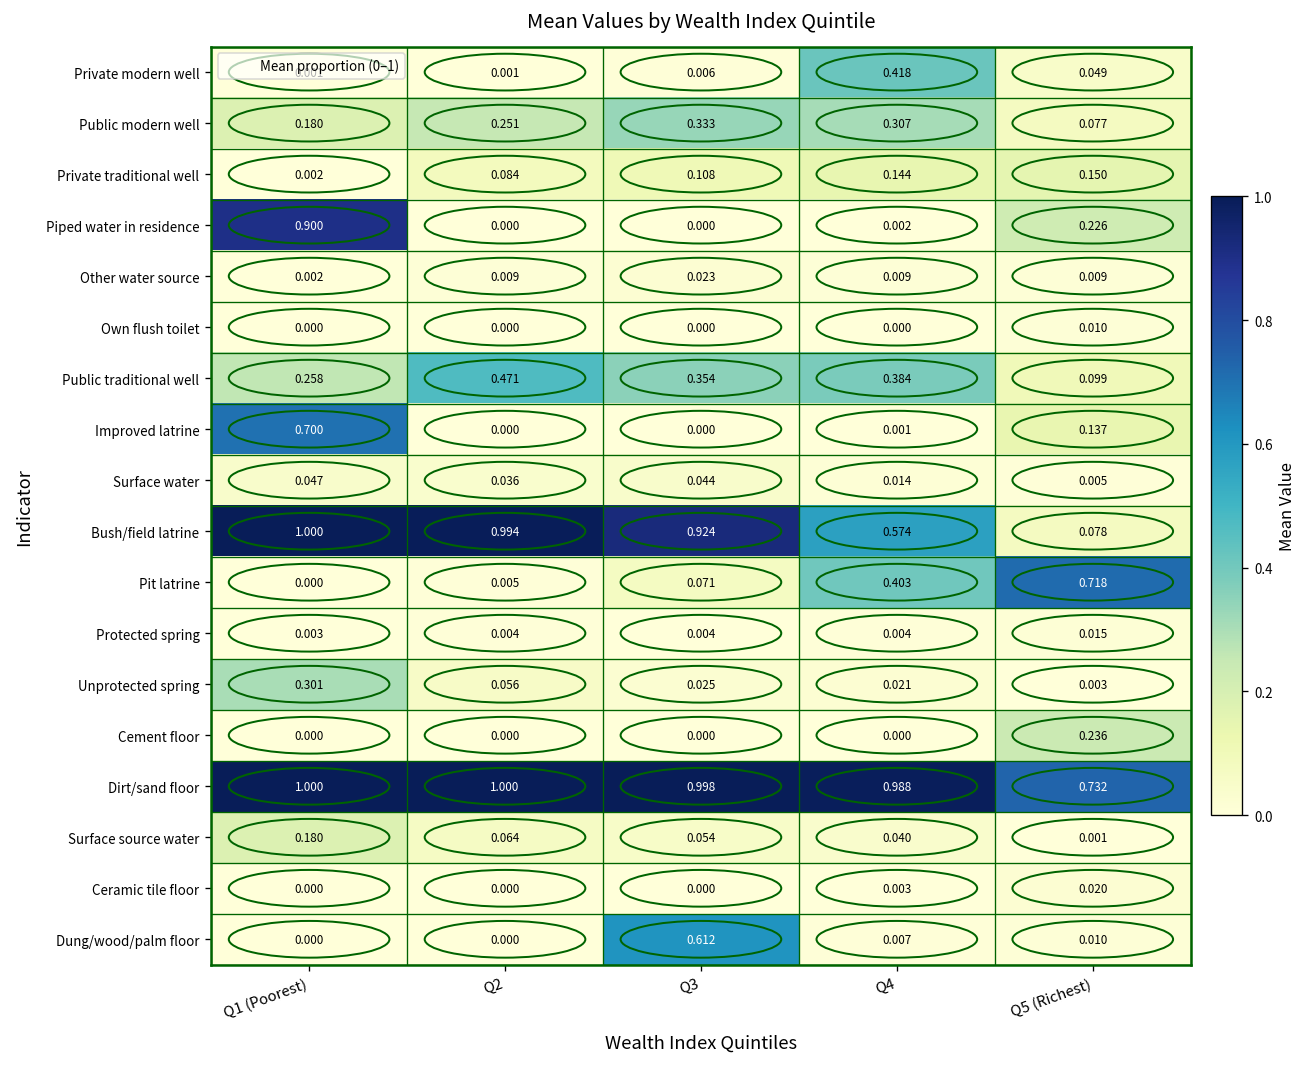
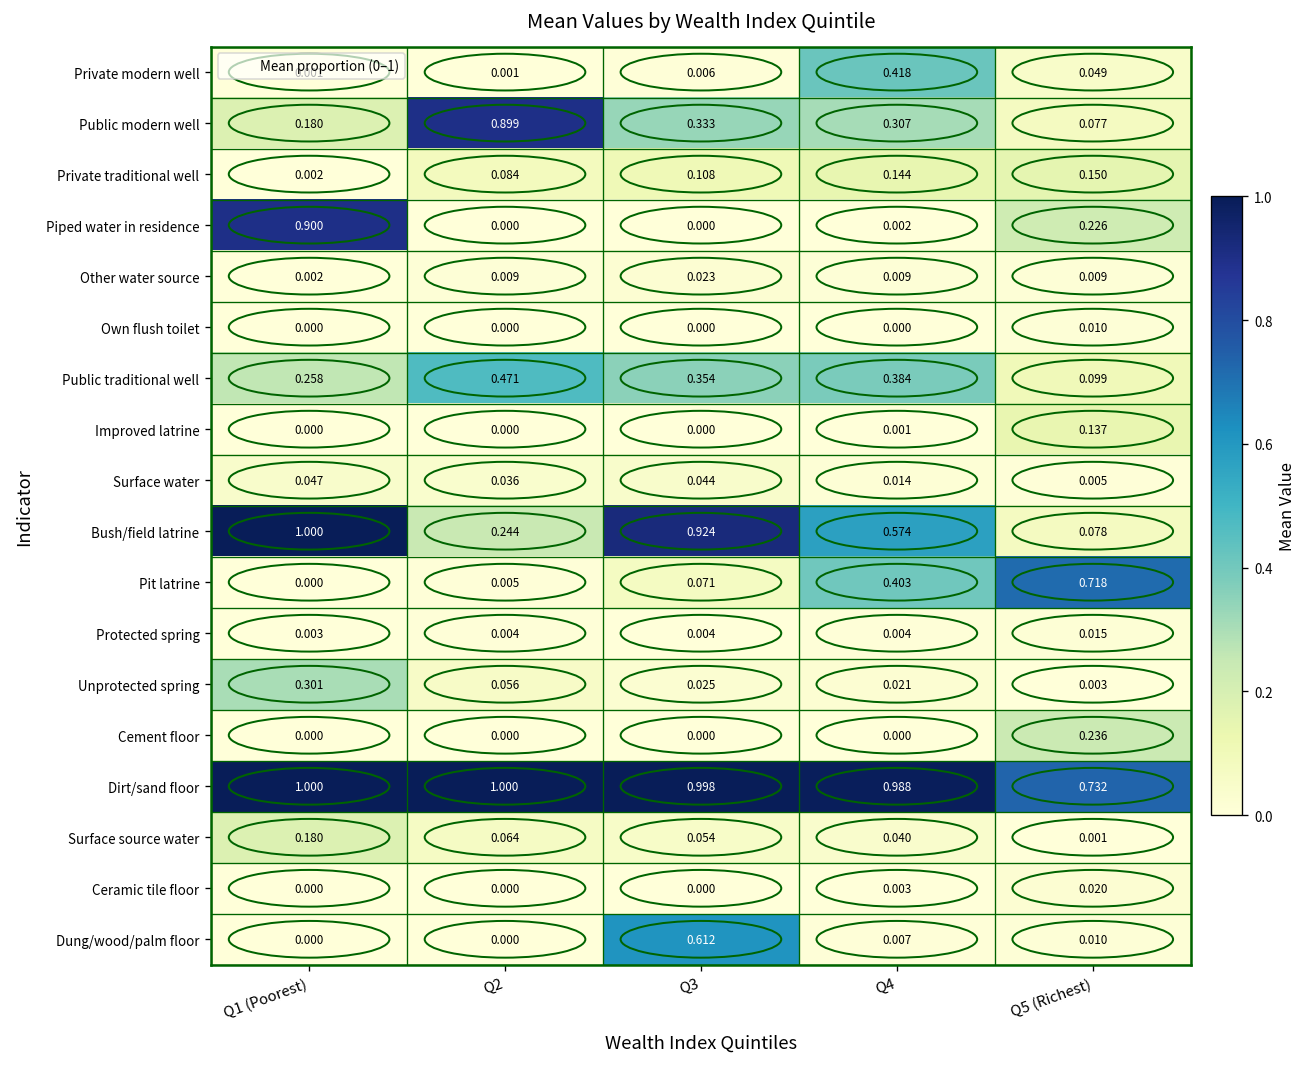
Public modern well, Q2: 0.251 -> 0.899
Improved latrine, Q1 (Poorest): 0.700 -> 0.000
Bush/field latrine, Q2: 0.994 -> 0.244
